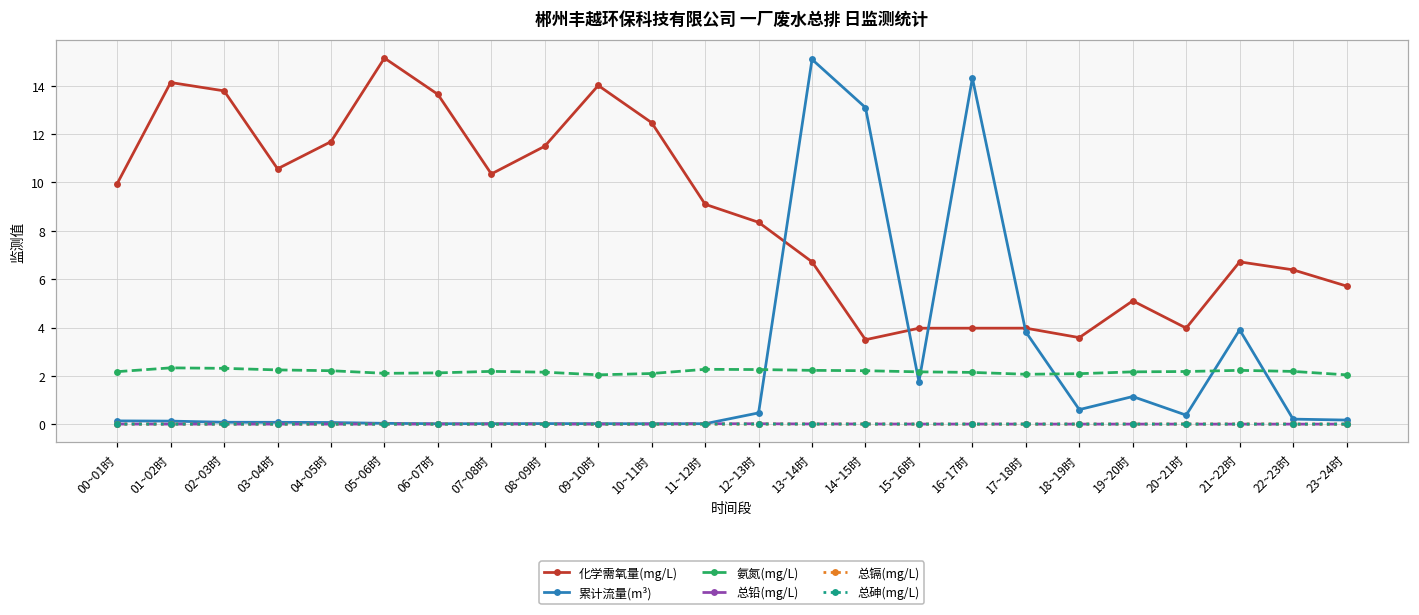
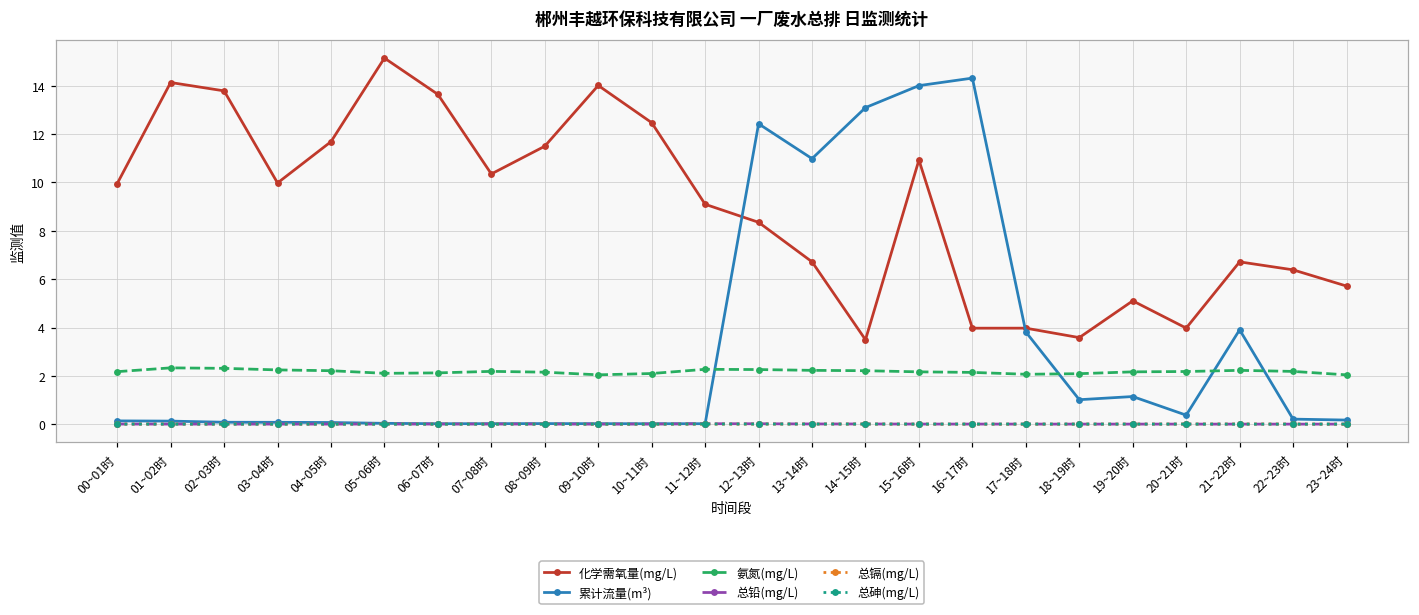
化学需氧量(mg/L), 03~04时: 10.6 -> 10.0
累计流量(m³), 12~13时: 0.5 -> 12.4
累计流量(m³), 13~14时: 15.1 -> 11.0
化学需氧量(mg/L), 15~16时: 4.0 -> 10.9
累计流量(m³), 15~16时: 1.8 -> 14.0
累计流量(m³), 18~19时: 0.6 -> 1.0
